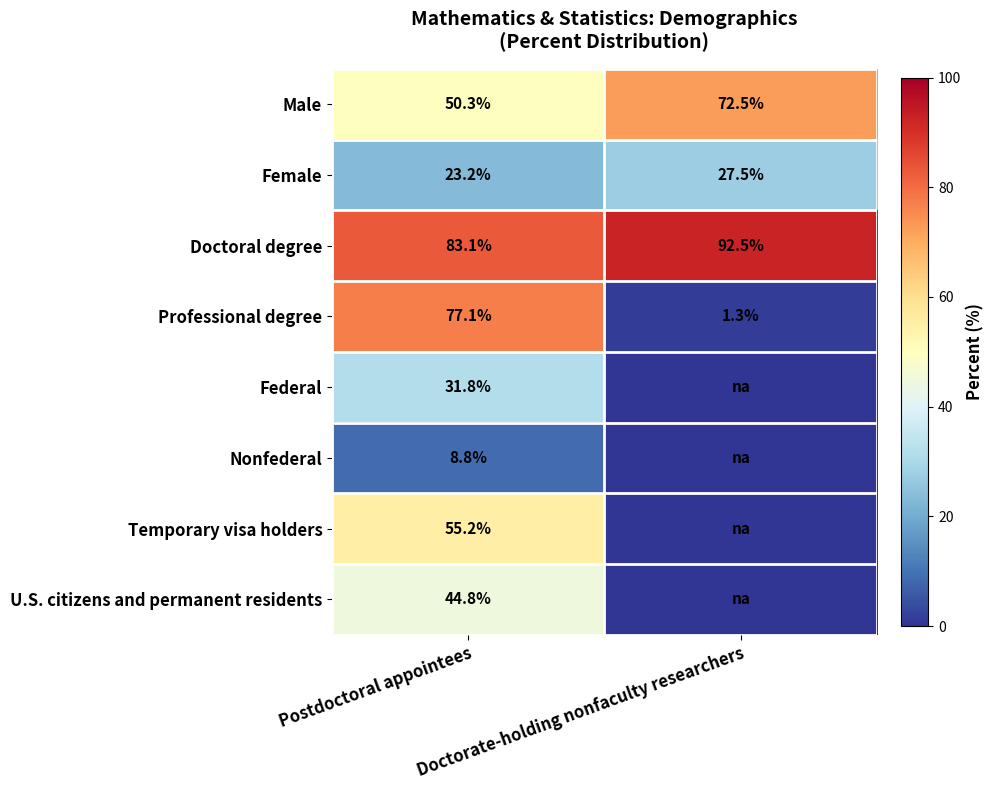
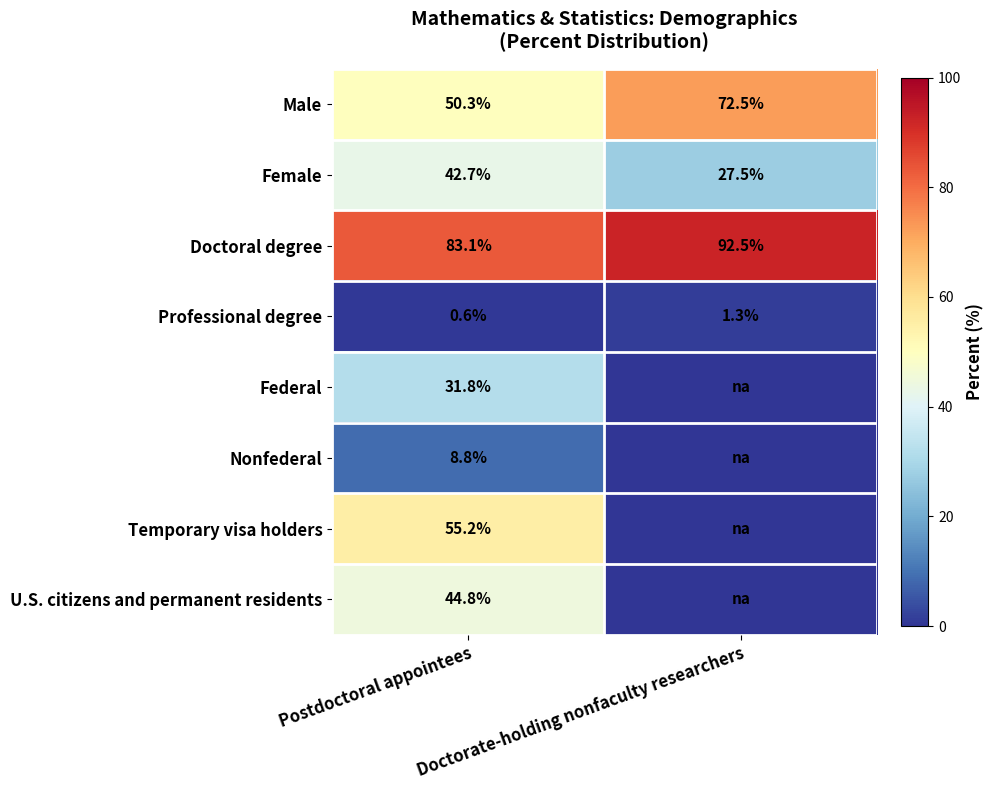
Female, Postdoctoral appointees: 23.2% -> 42.7%
Professional degree, Postdoctoral appointees: 77.1% -> 0.6%
